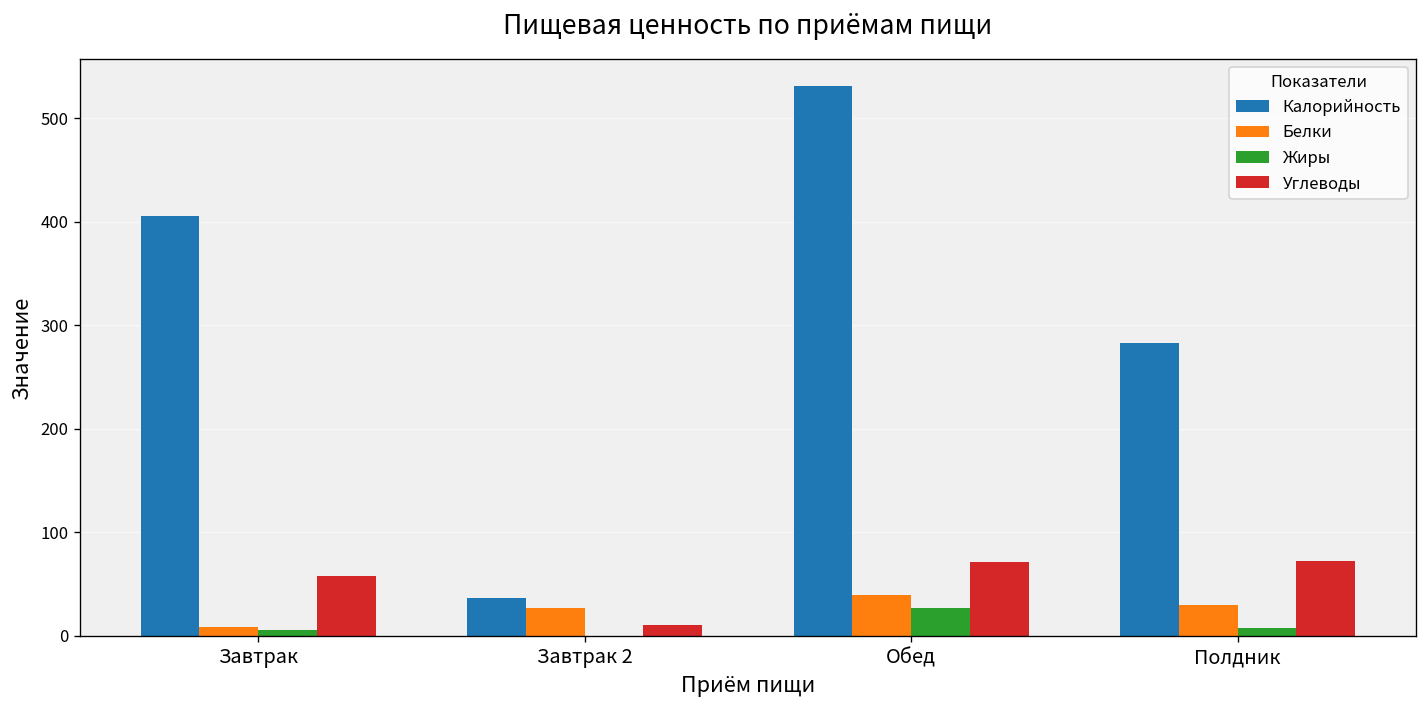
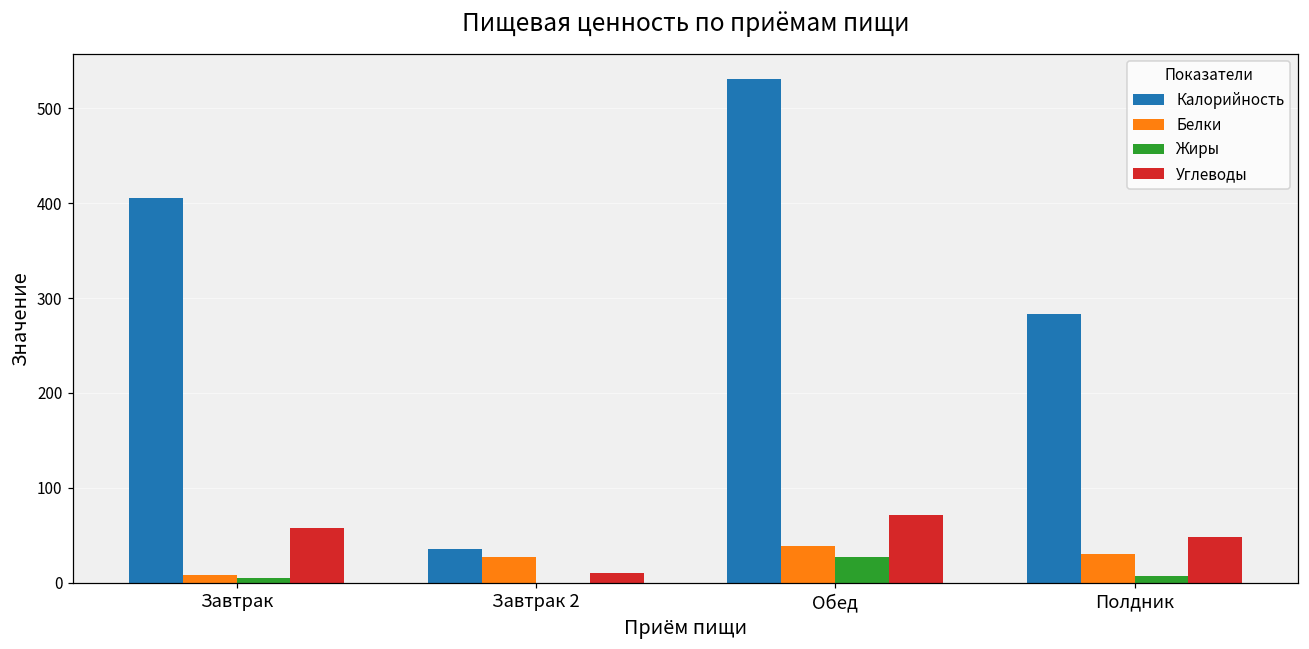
Углеводы, Полдник: 70 -> 50
